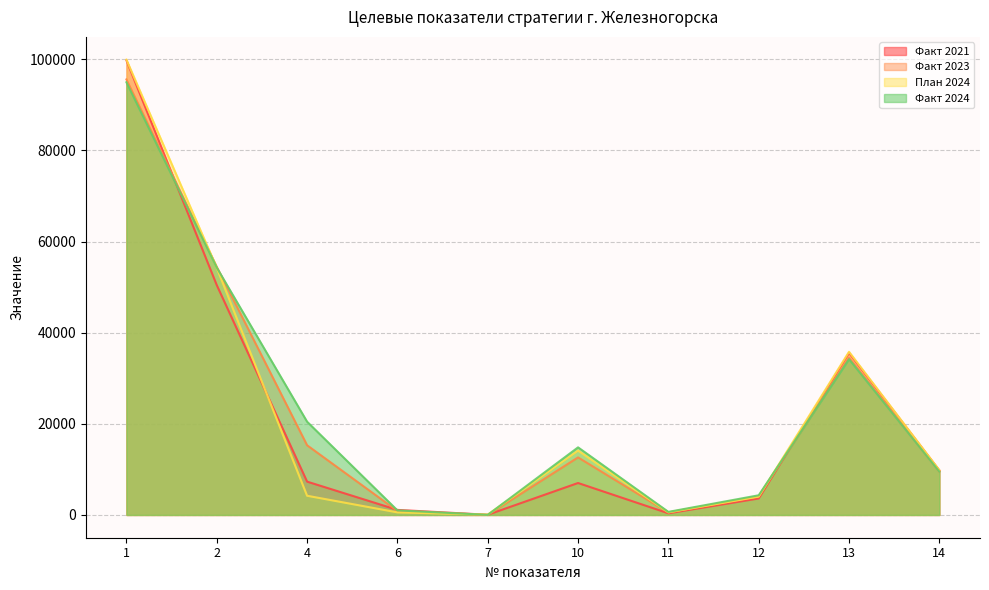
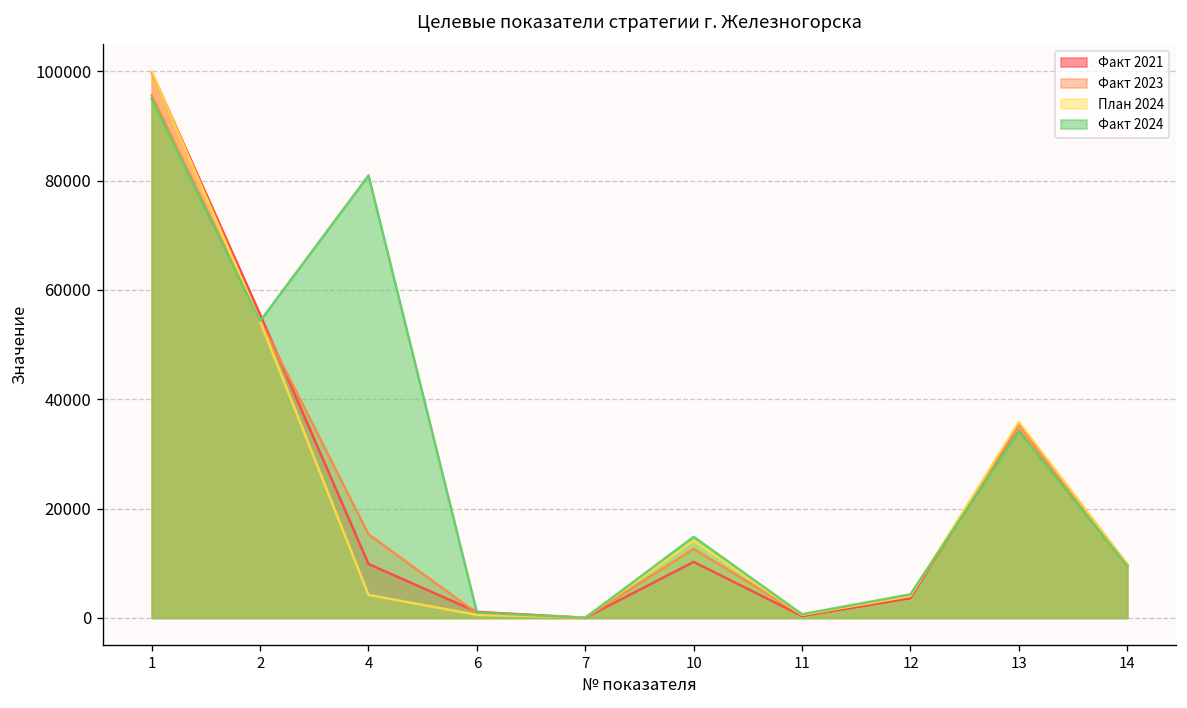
Факт 2021, 2: 50000 -> 55000
Факт 2021, 4: 7000 -> 10000
Факт 2024, 4: 20000 -> 81000
Факт 2021, 10: 7000 -> 10000
